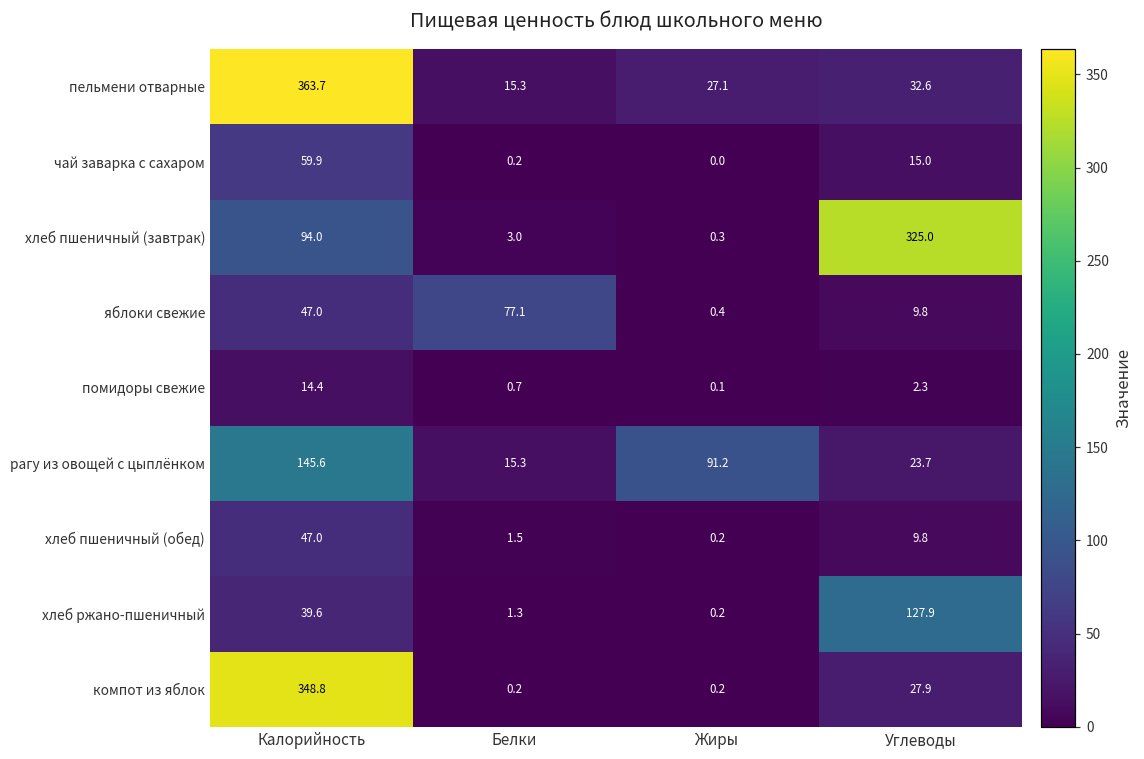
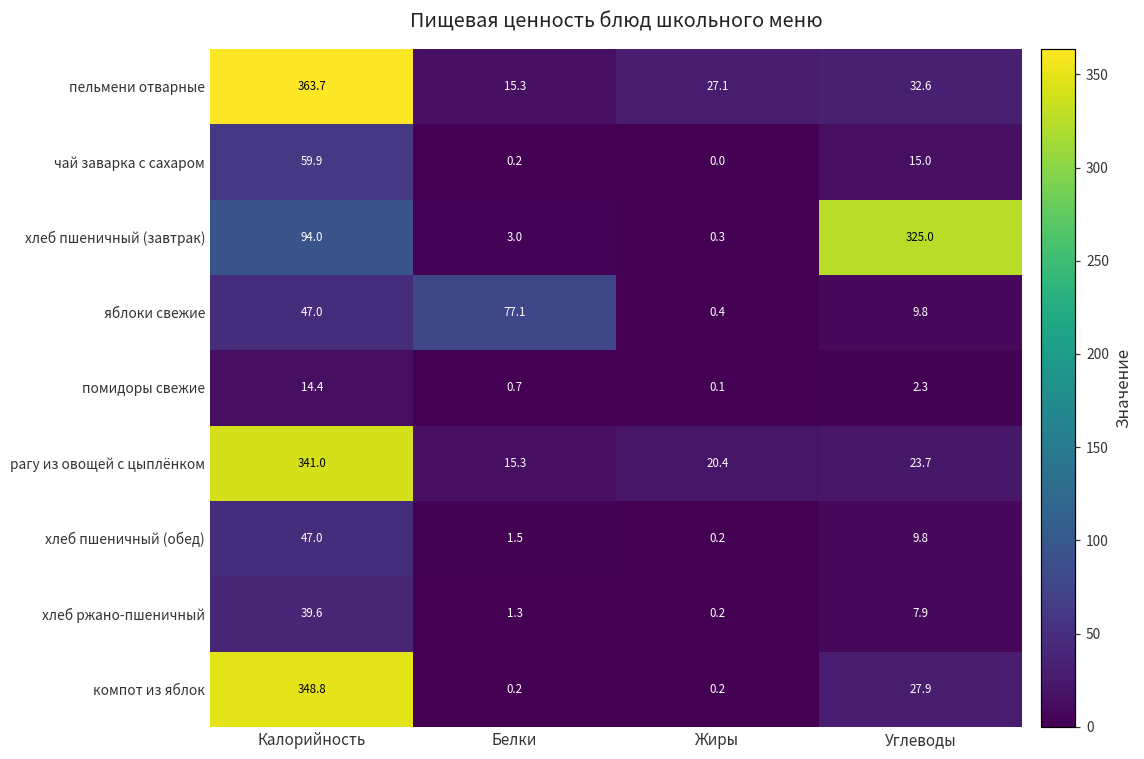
рагу из овощей с цыплёнком, Калорийность: 145.6 -> 341.0
рагу из овощей с цыплёнком, Жиры: 91.2 -> 20.4
хлеб ржано-пшеничный, Углеводы: 127.9 -> 7.9
